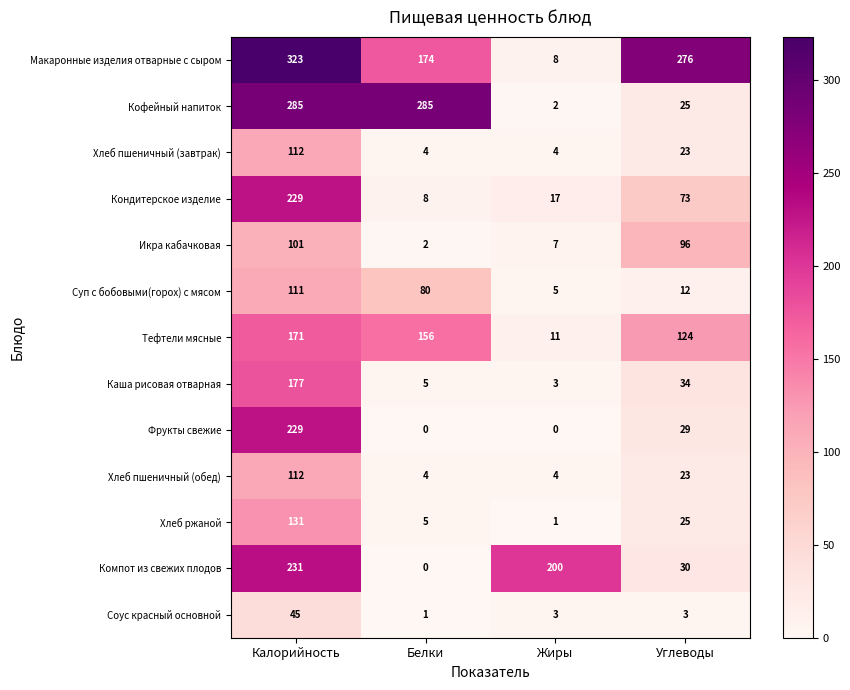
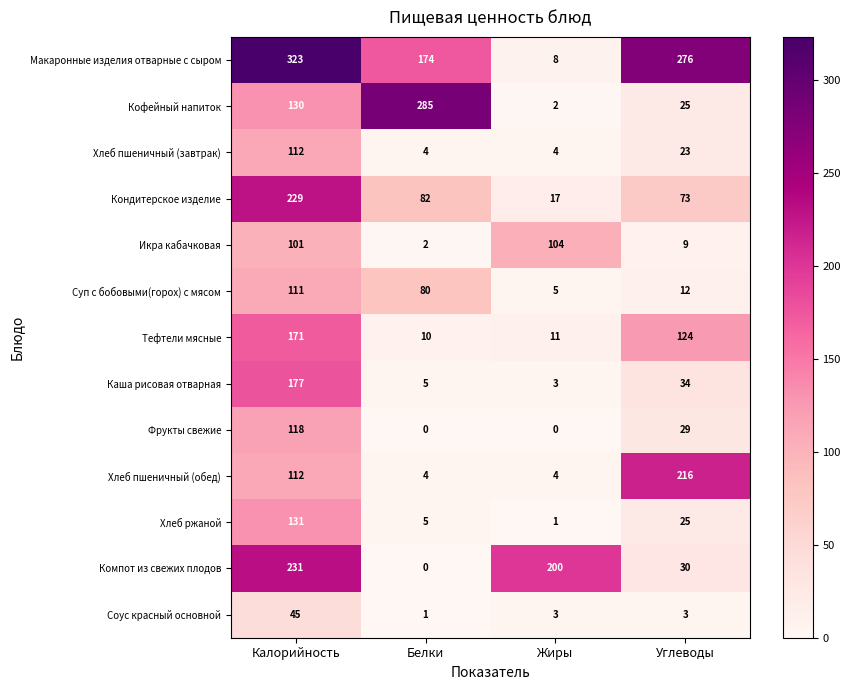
Кофейный напиток, Калорийность: 285 -> 130
Кондитерское изделие, Белки: 8 -> 82
Икра кабачковая, Жиры: 7 -> 104
Икра кабачковая, Углеводы: 96 -> 9
Тефтели мясные, Белки: 156 -> 10
Фрукты свежие, Калорийность: 229 -> 118
Хлеб пшеничный (обед), Углеводы: 23 -> 216
